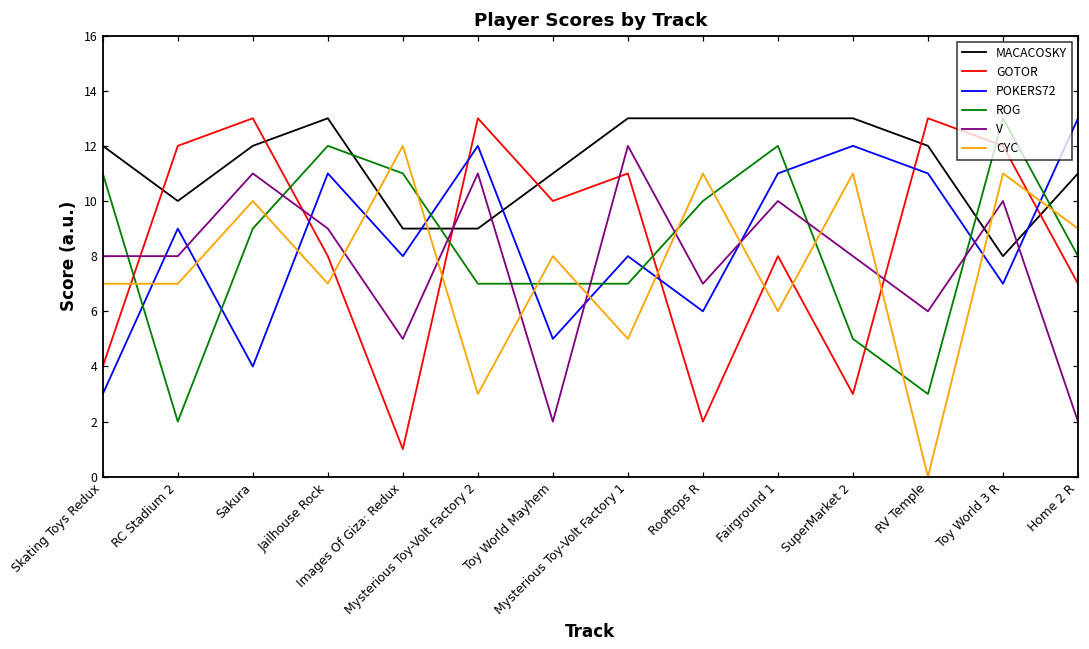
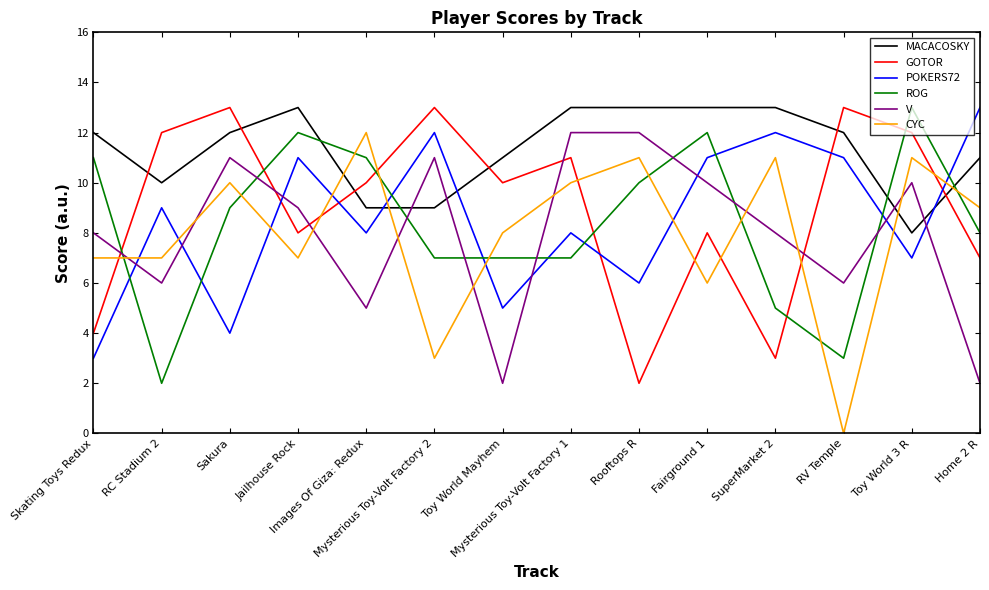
V, RC Stadium 2: 8 -> 6
GOTOR, Images Of Giza: Redux: 1 -> 10
CYC, Mysterious Toy-Volt Factory 1: 5 -> 10
V, Rooftops R: 7 -> 12
